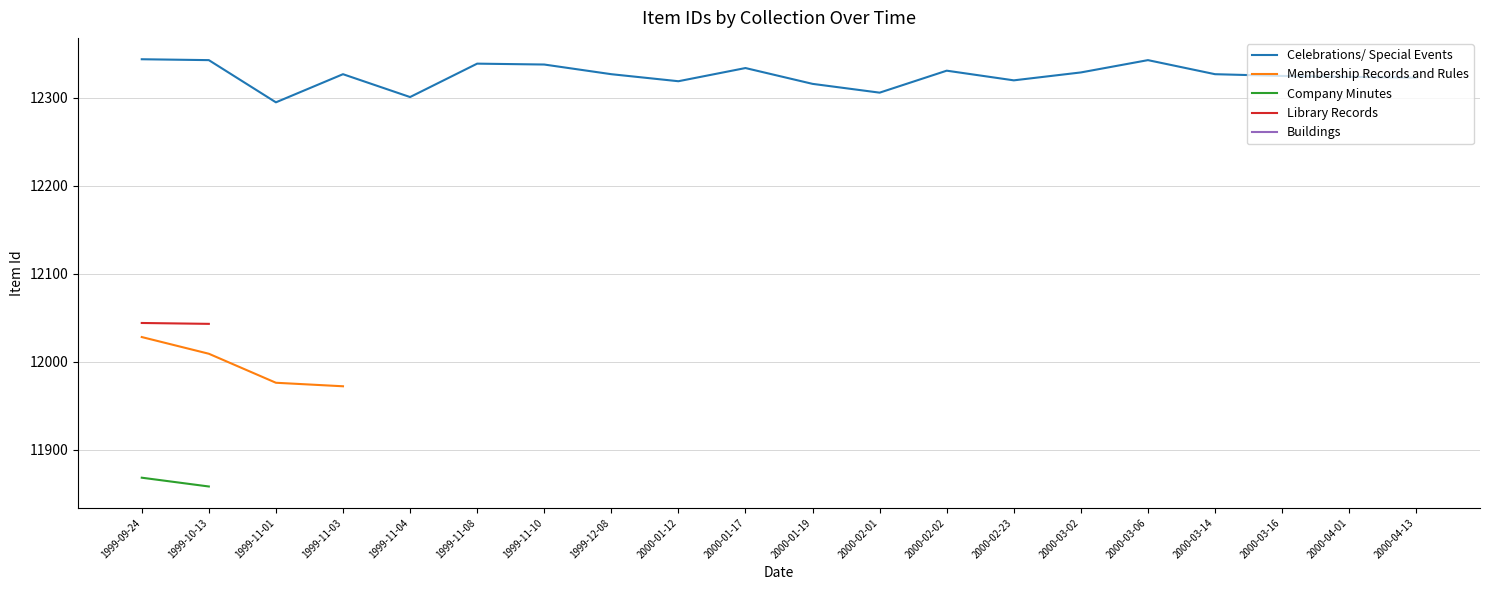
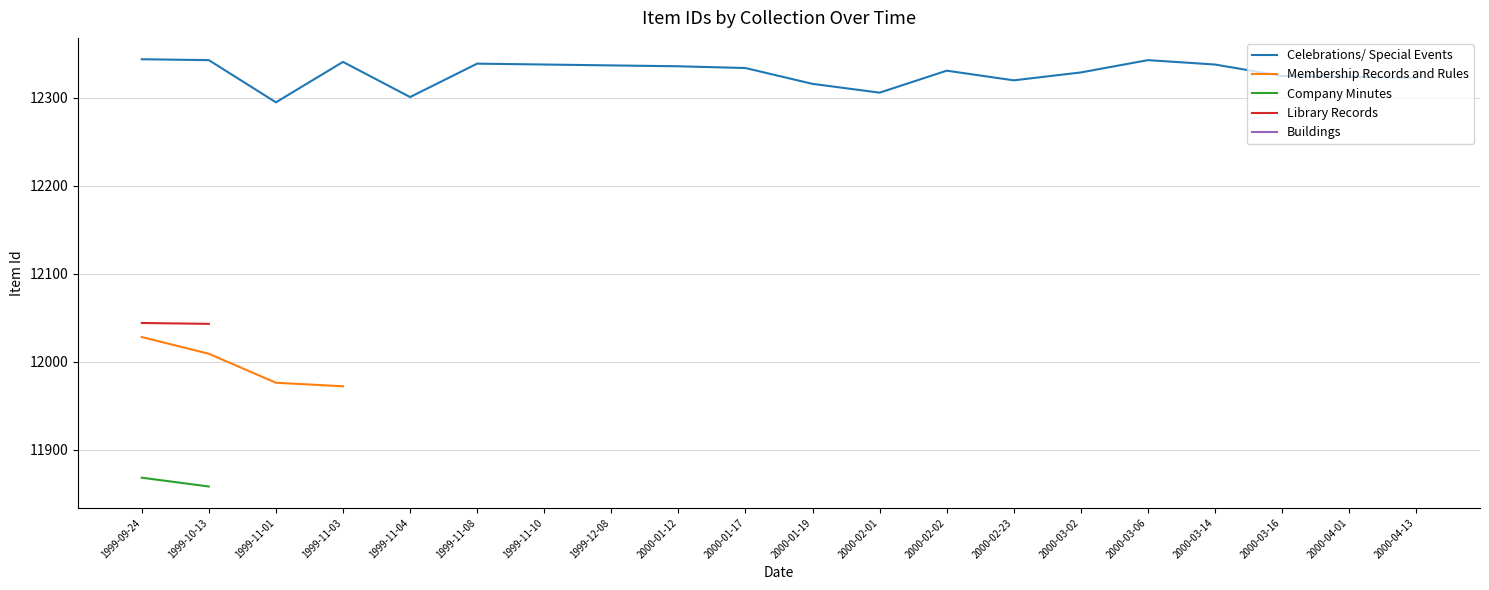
Celebrations/ Special Events, 1999-11-03: 12330 -> 12340
Celebrations/ Special Events, 1999-12-08: 12330 -> 12340
Celebrations/ Special Events, 2000-01-12: 12320 -> 12340
Celebrations/ Special Events, 2000-03-14: 12330 -> 12340
